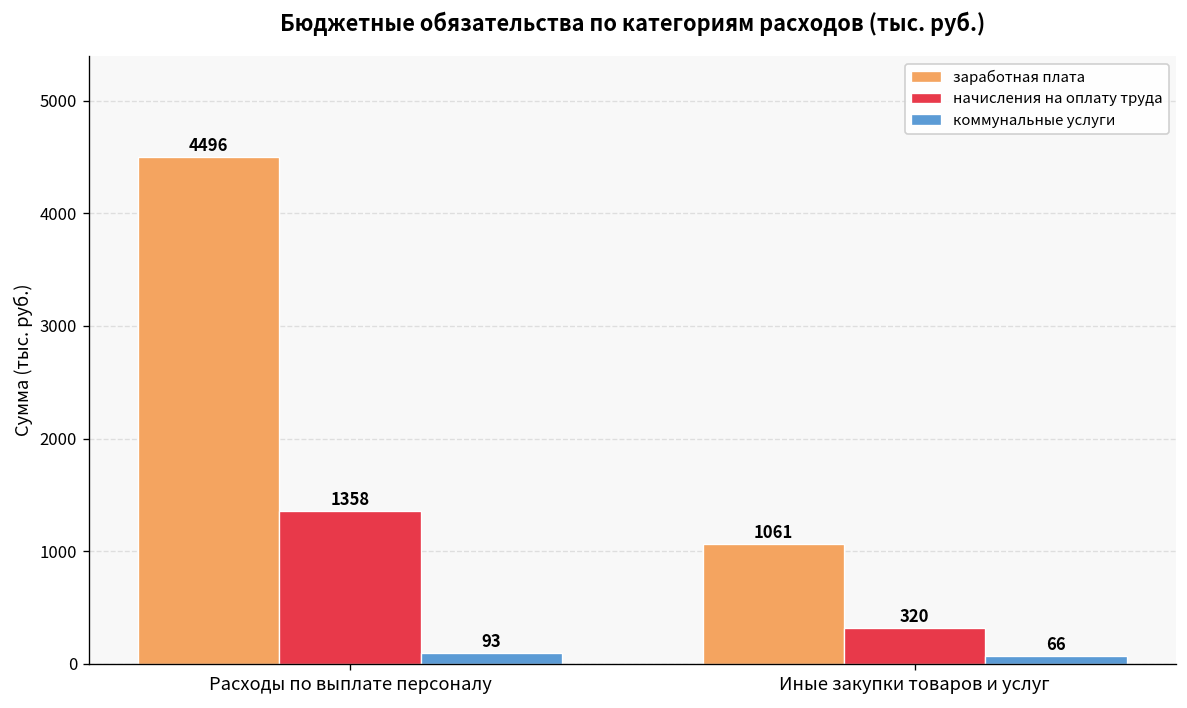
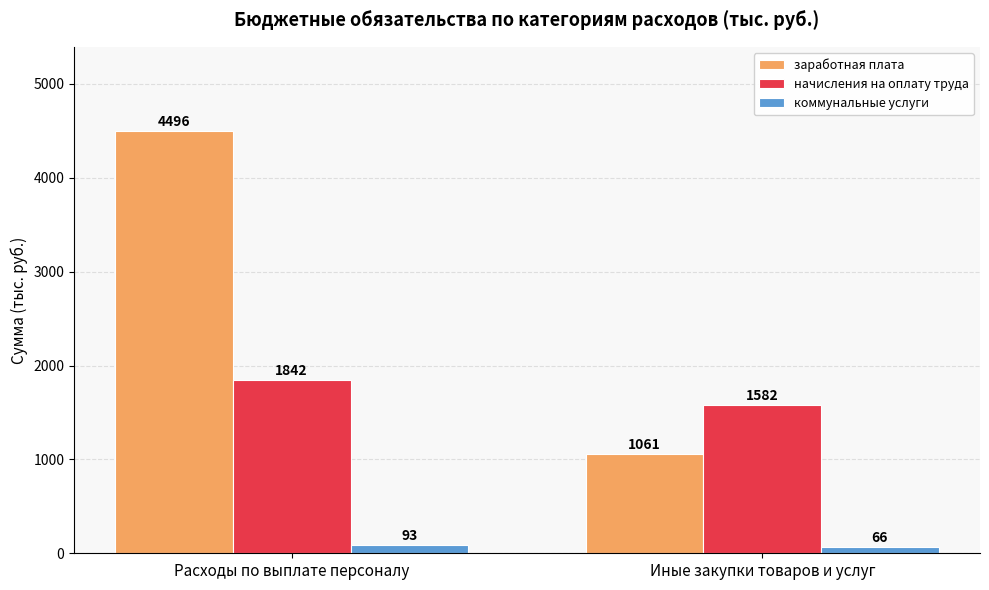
начисления на оплату труда, Расходы по выплате персоналу: 1358 -> 1842
начисления на оплату труда, Иные закупки товаров и услуг: 320 -> 1582
